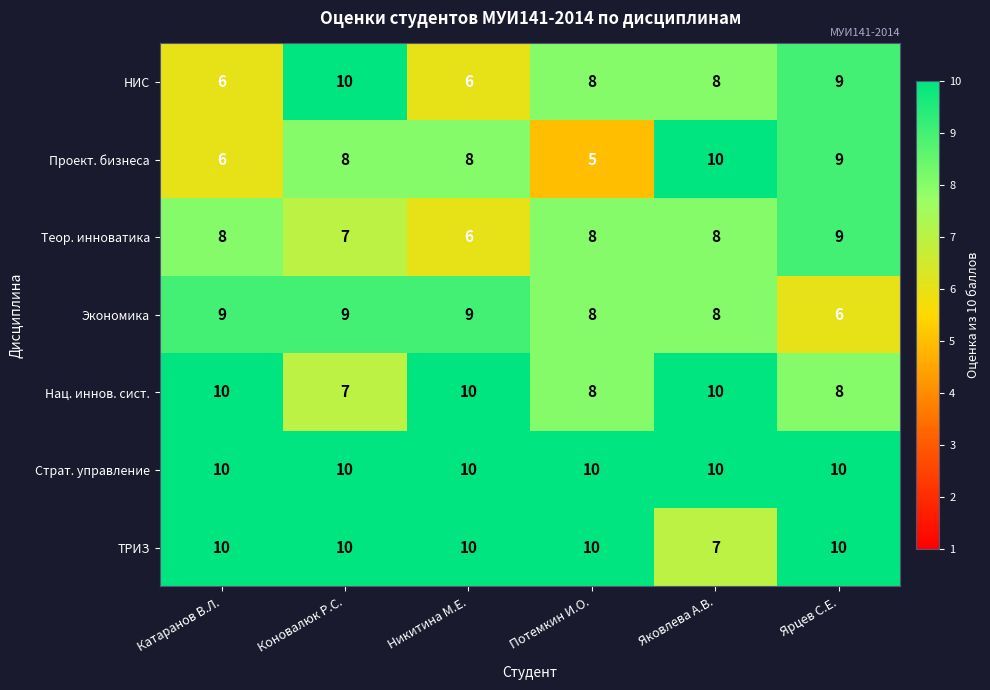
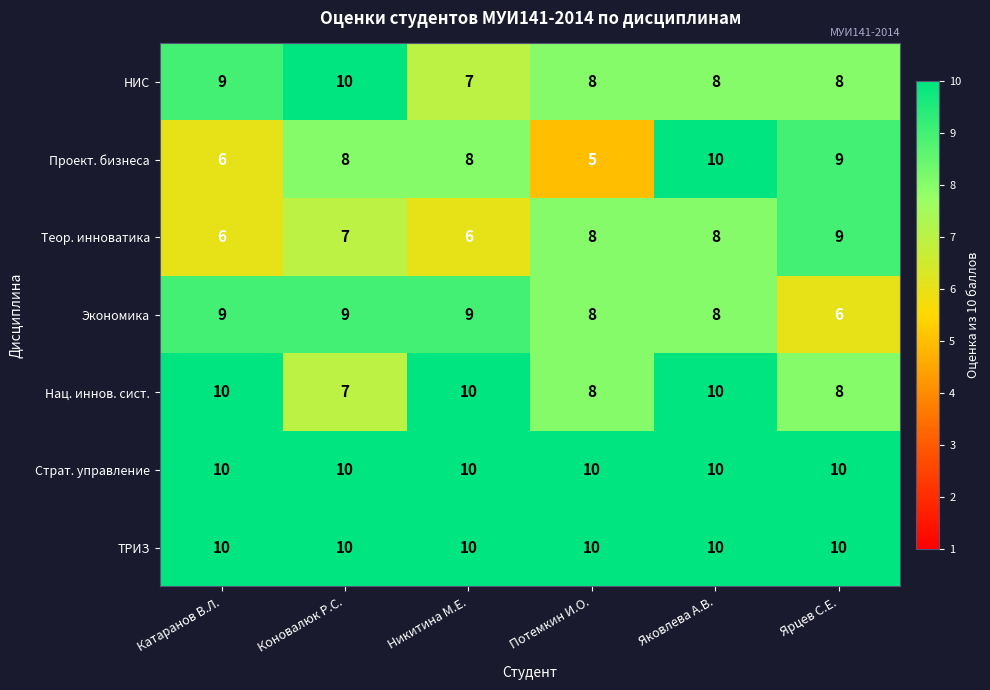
НИС, Катаранов В.Л.: 6 -> 9
НИС, Никитина М.Е.: 6 -> 7
НИС, Ярцев С.Е.: 9 -> 8
Теор. инноватика, Катаранов В.Л.: 8 -> 6
ТРИЗ, Яковлева А.В.: 7 -> 10
